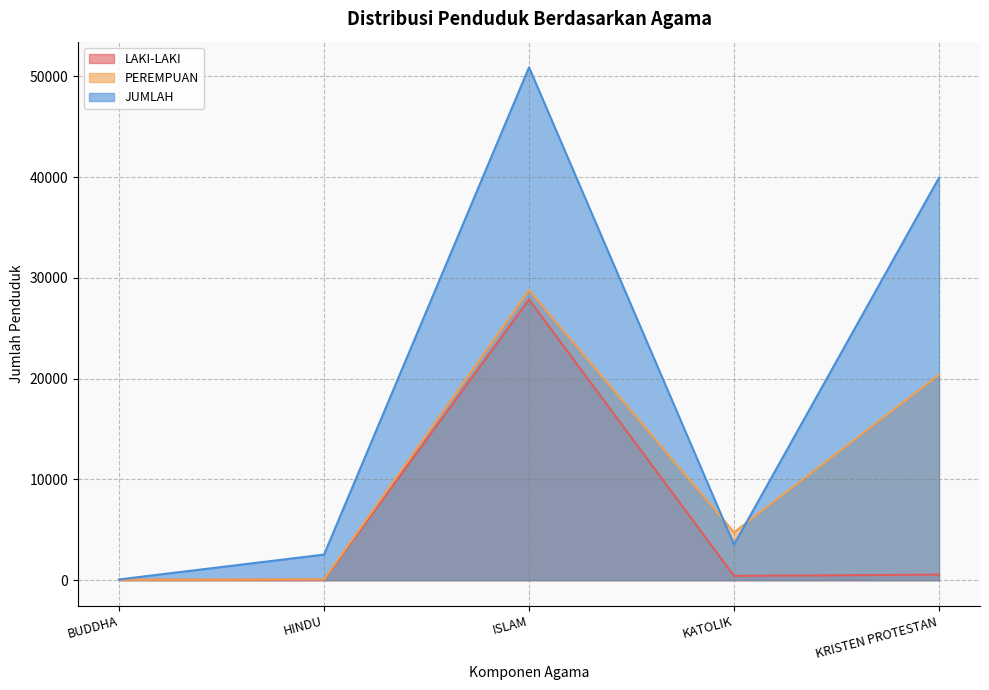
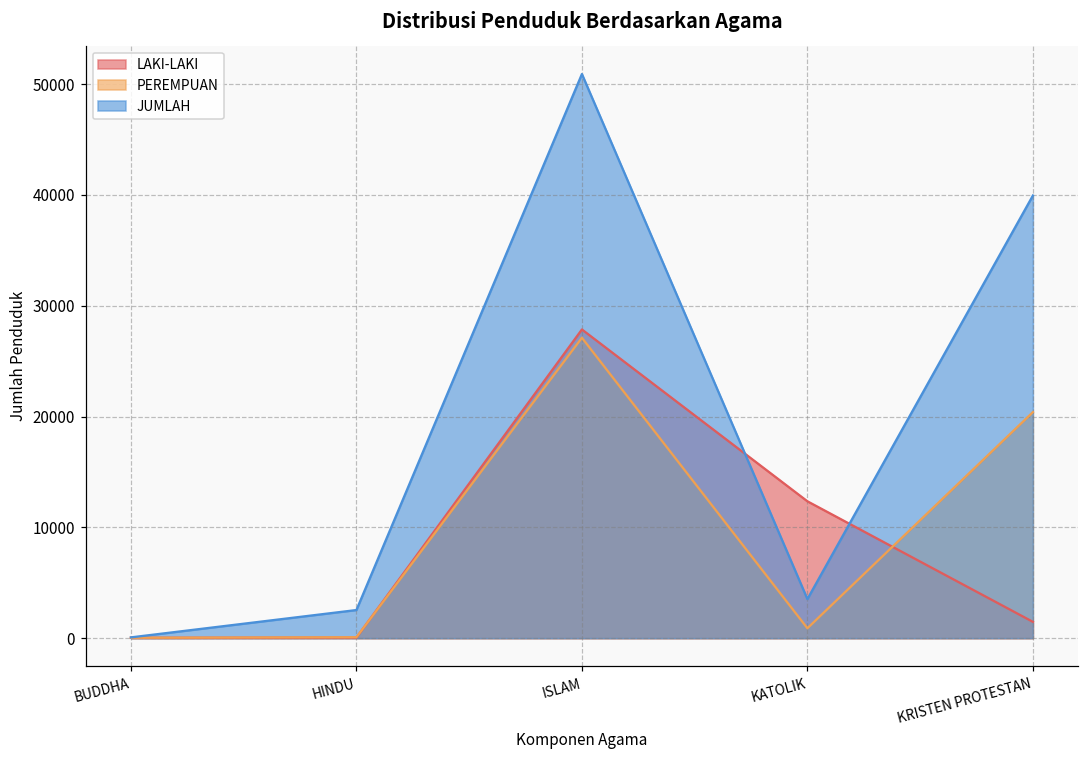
PEREMPUAN, ISLAM: 28800 -> 27100
LAKI-LAKI, KATOLIK: 400 -> 12400
PEREMPUAN, KATOLIK: 4800 -> 900
LAKI-LAKI, KRISTEN PROTESTAN: 600 -> 1500
